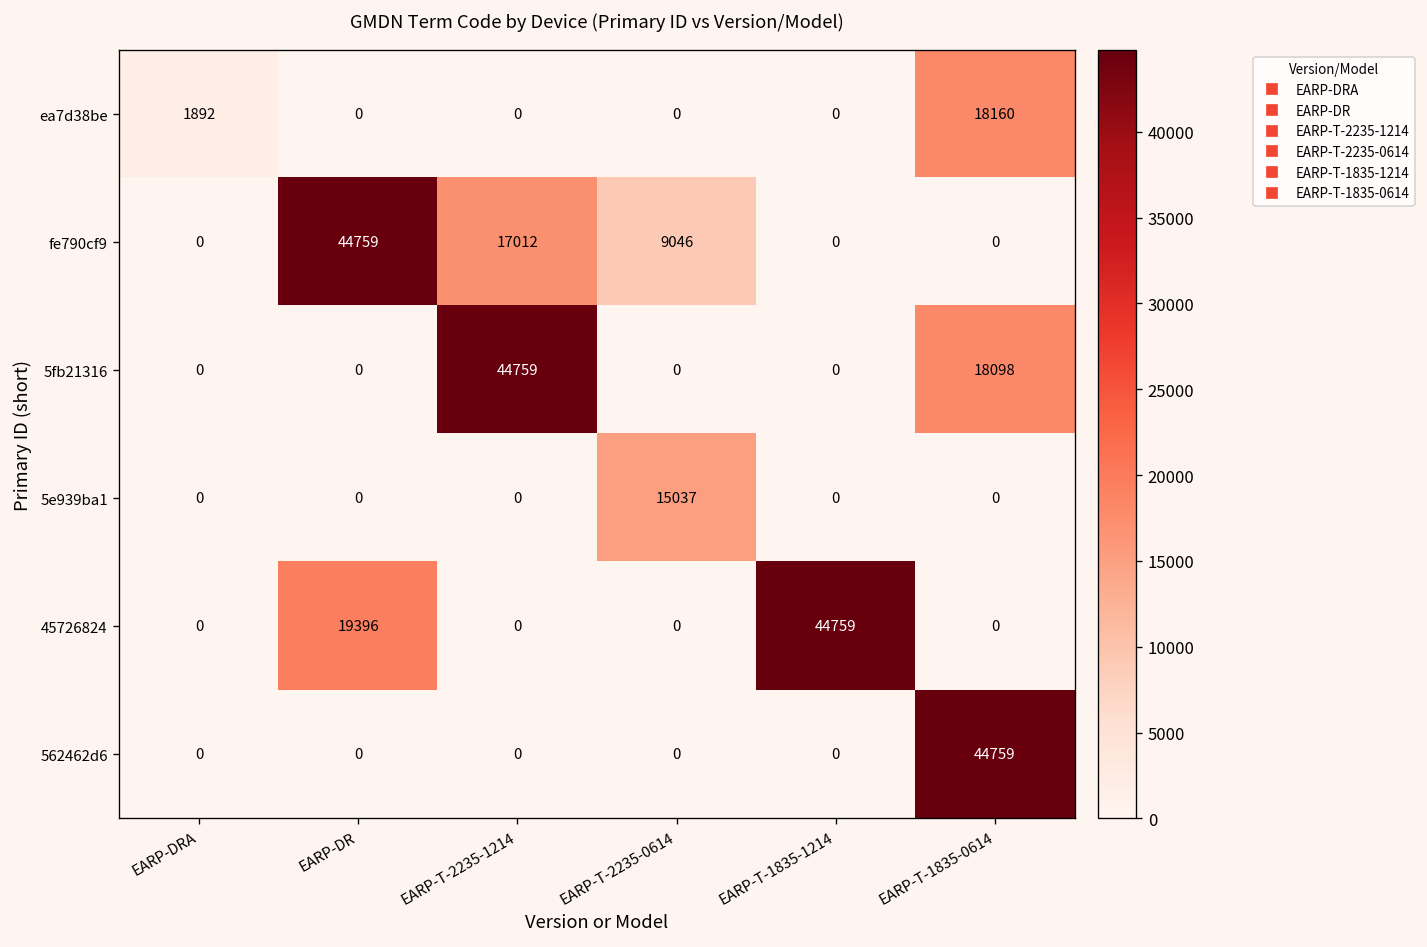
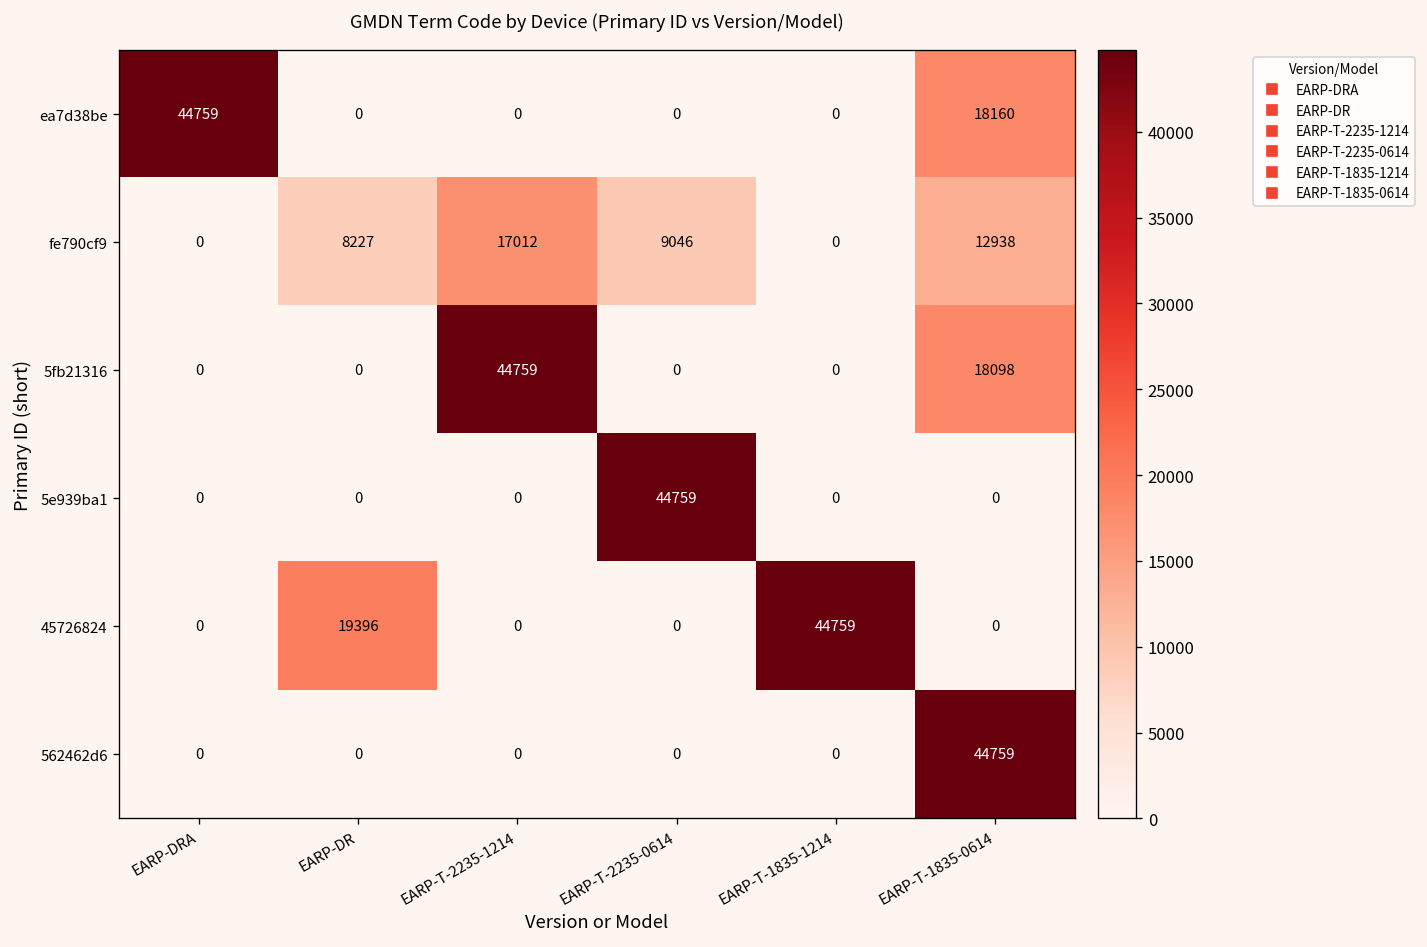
ea7d38be, EARP-DRA: 1892 -> 44759
fe790cf9, EARP-DR: 44759 -> 8227
fe790cf9, EARP-T-1835-0614: 0 -> 12938
5e939ba1, EARP-T-2235-0614: 15037 -> 44759
